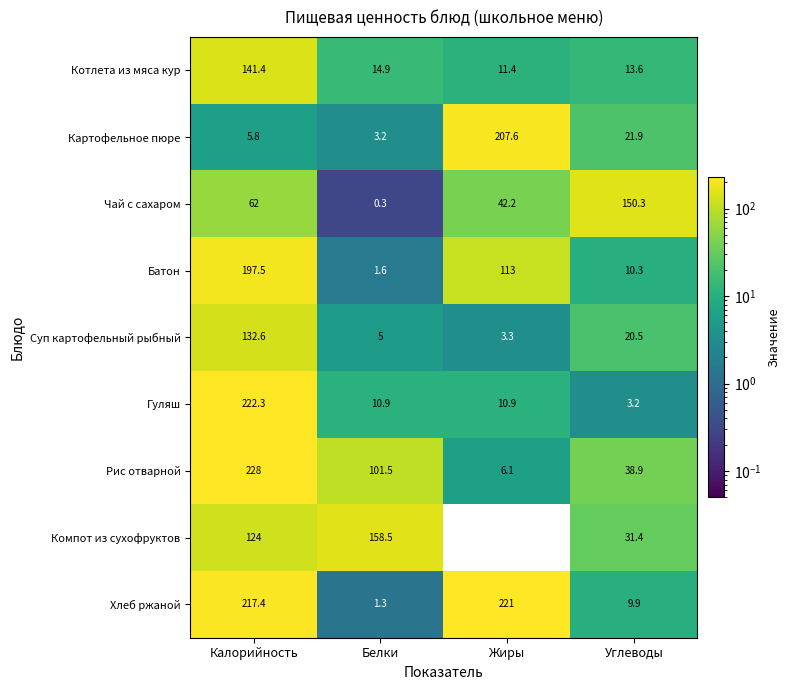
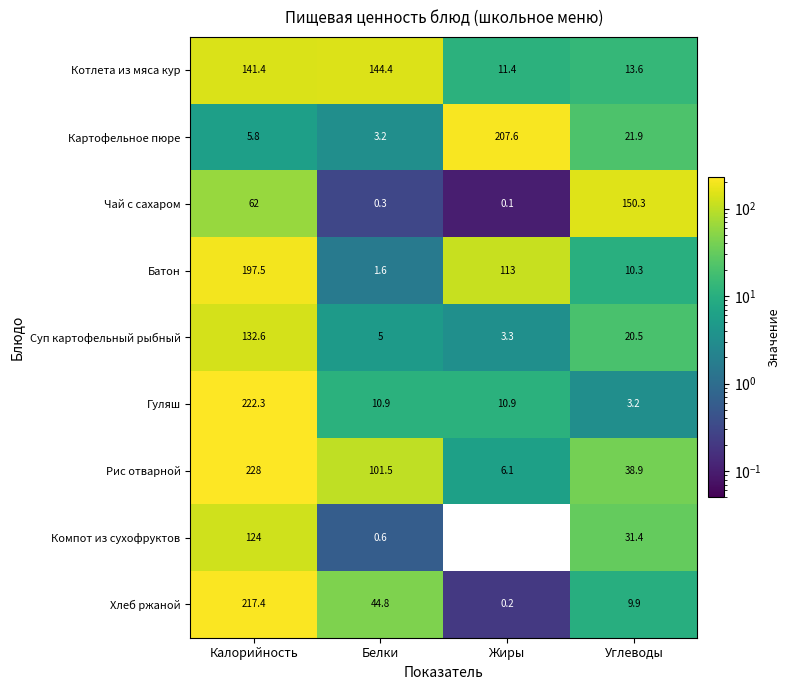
Котлета из мяса кур, Белки: 14.9 -> 144.4
Чай с сахаром, Жиры: 42.2 -> 0.1
Компот из сухофруктов, Белки: 158.5 -> 0.6
Хлеб ржаной, Белки: 1.3 -> 44.8
Хлеб ржаной, Жиры: 221 -> 0.2
